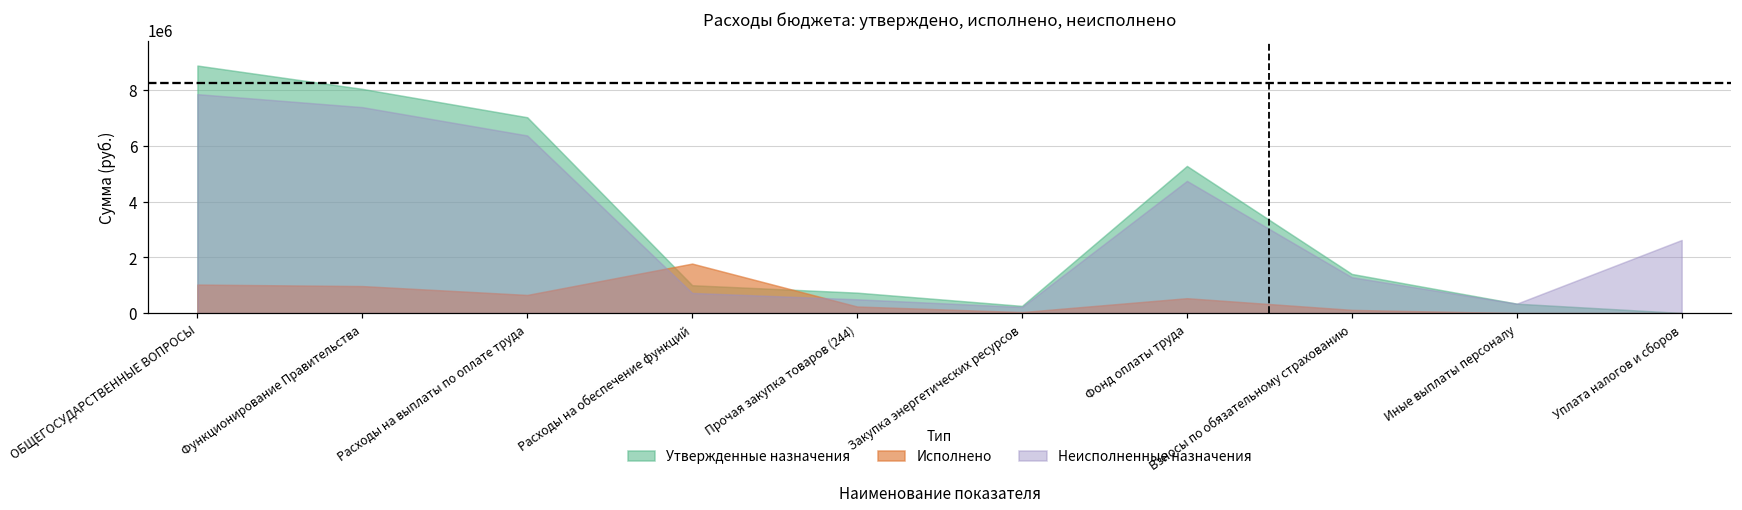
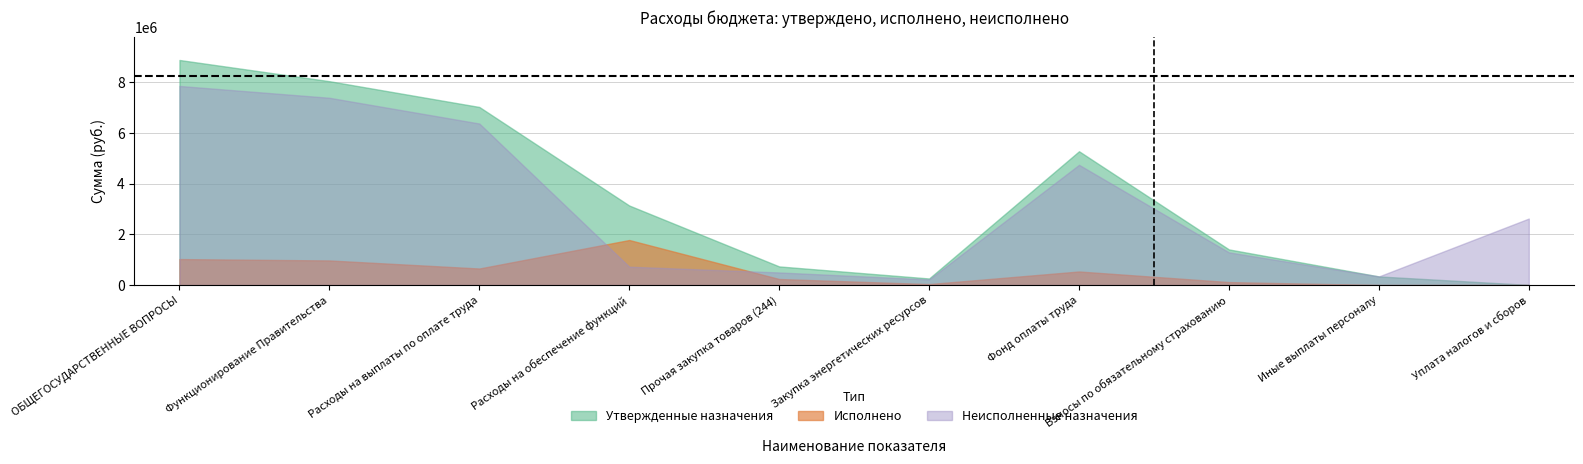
Утвержденные назначения, Расходы на обеспечение функций: 1000000 -> 3100000
